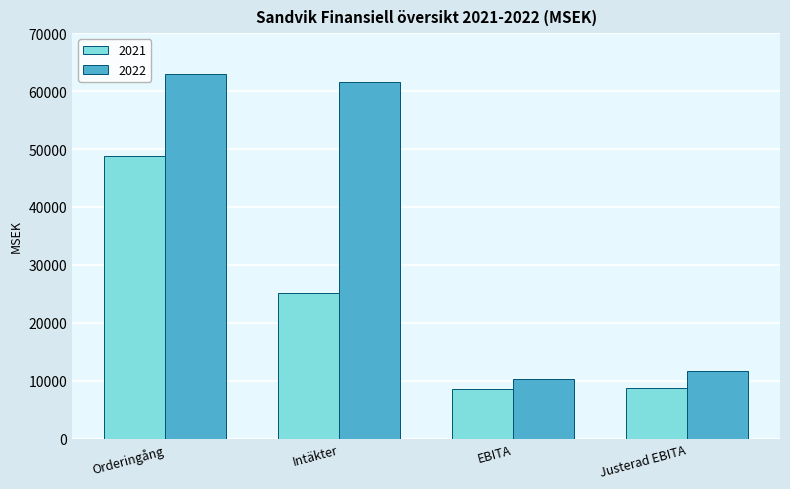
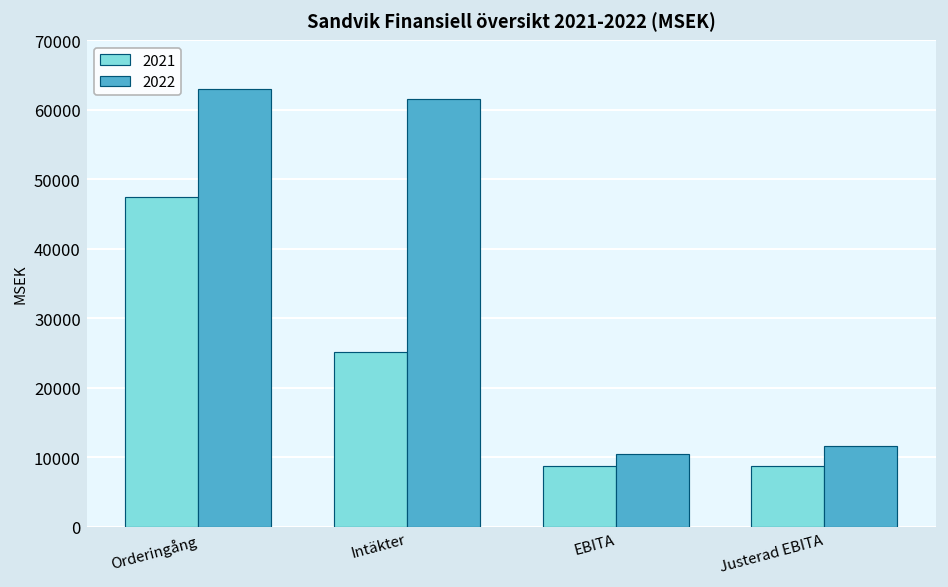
2021, Orderingång: 49000 -> 47000
